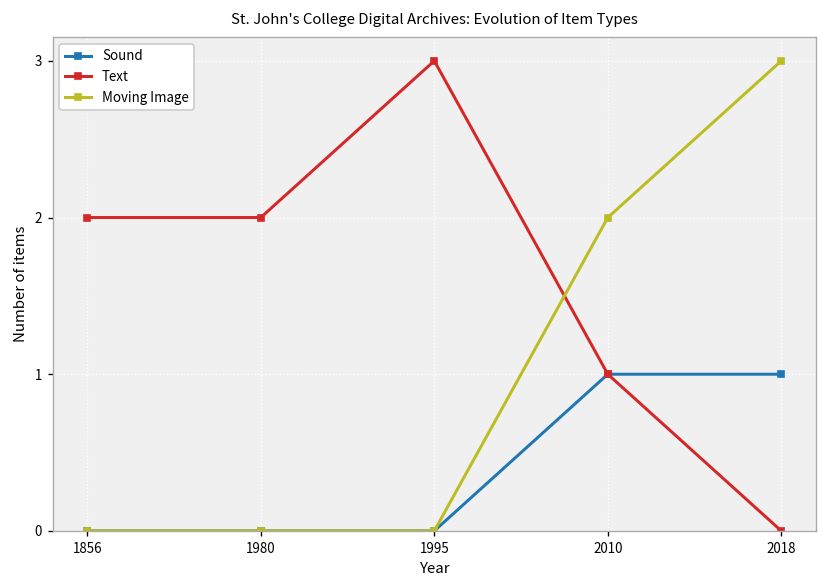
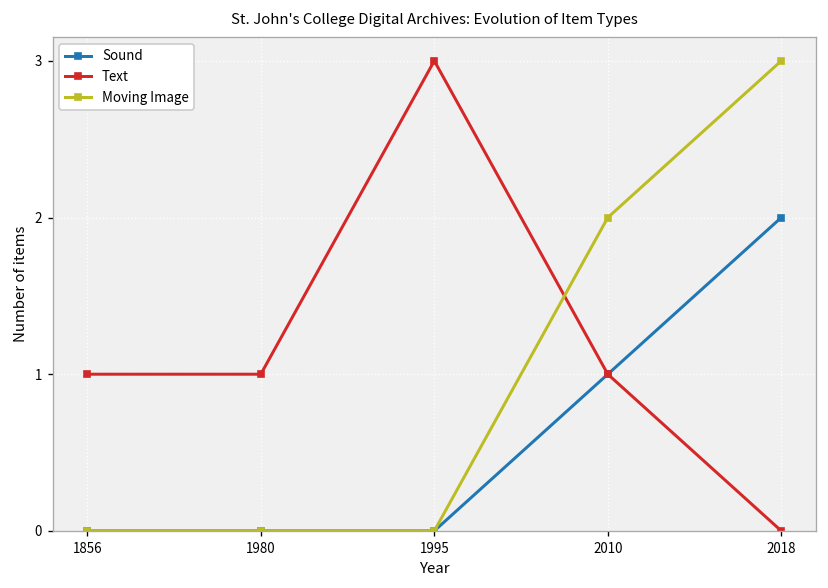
Text, 1856: 2 -> 1
Text, 1980: 2 -> 1
Sound, 2018: 1 -> 2
